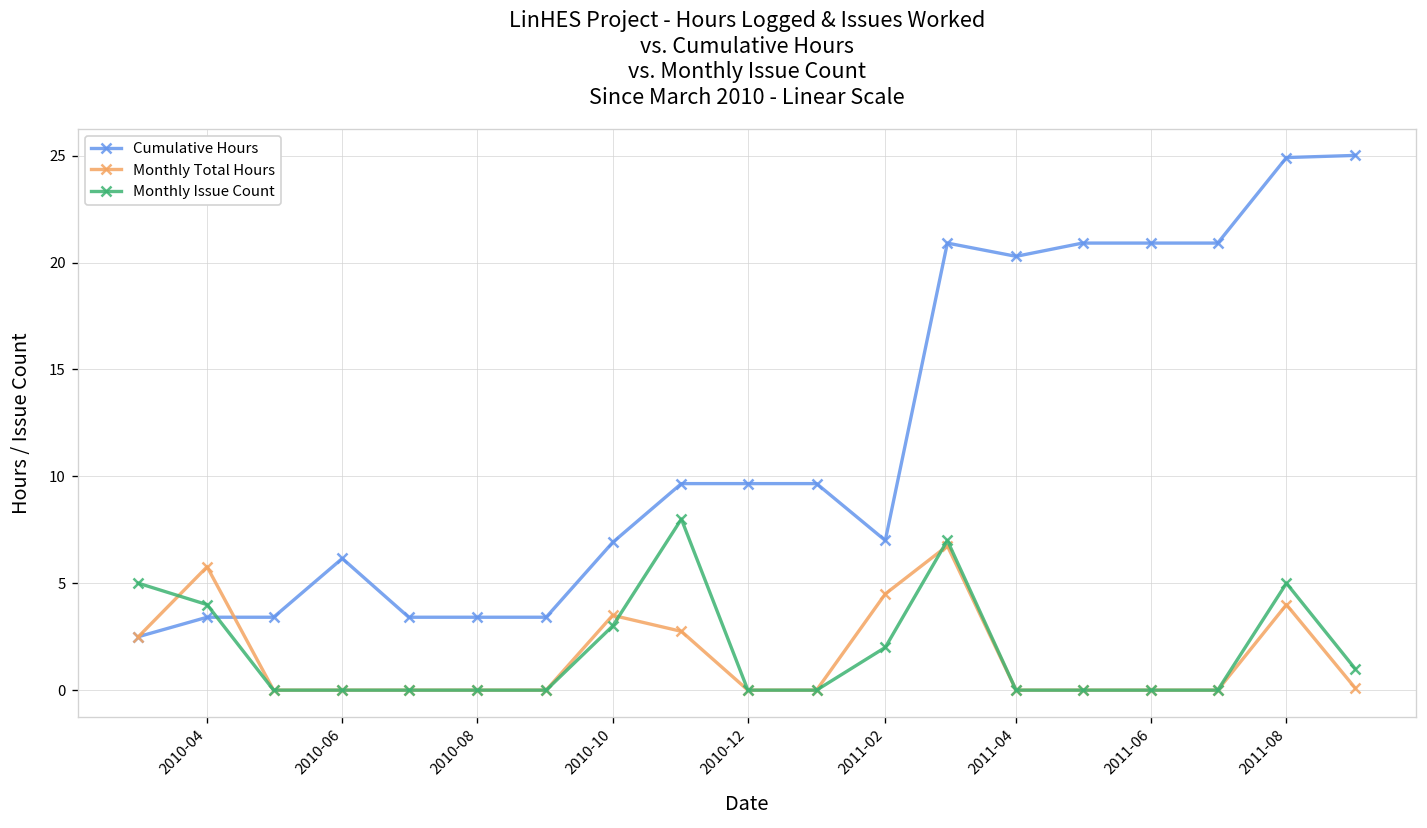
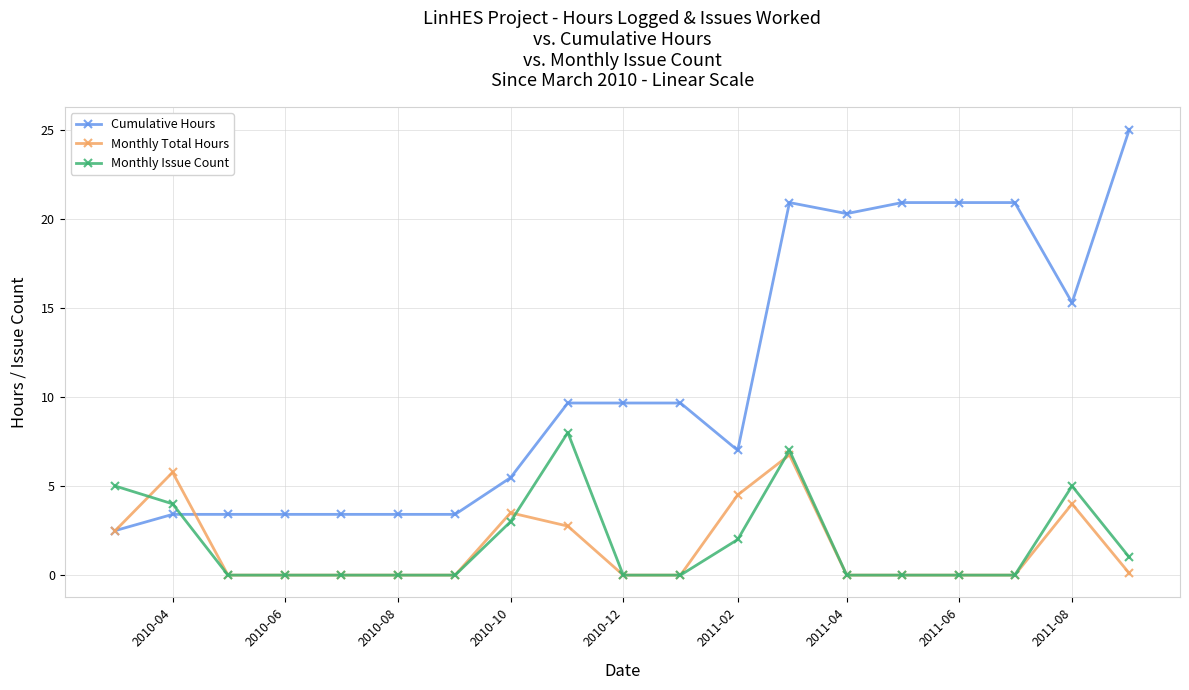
Cumulative Hours, 2010-06: 6.2 -> 3.4
Cumulative Hours, 2010-10: 6.9 -> 5.5
Cumulative Hours, 2011-08: 24.9 -> 15.3
